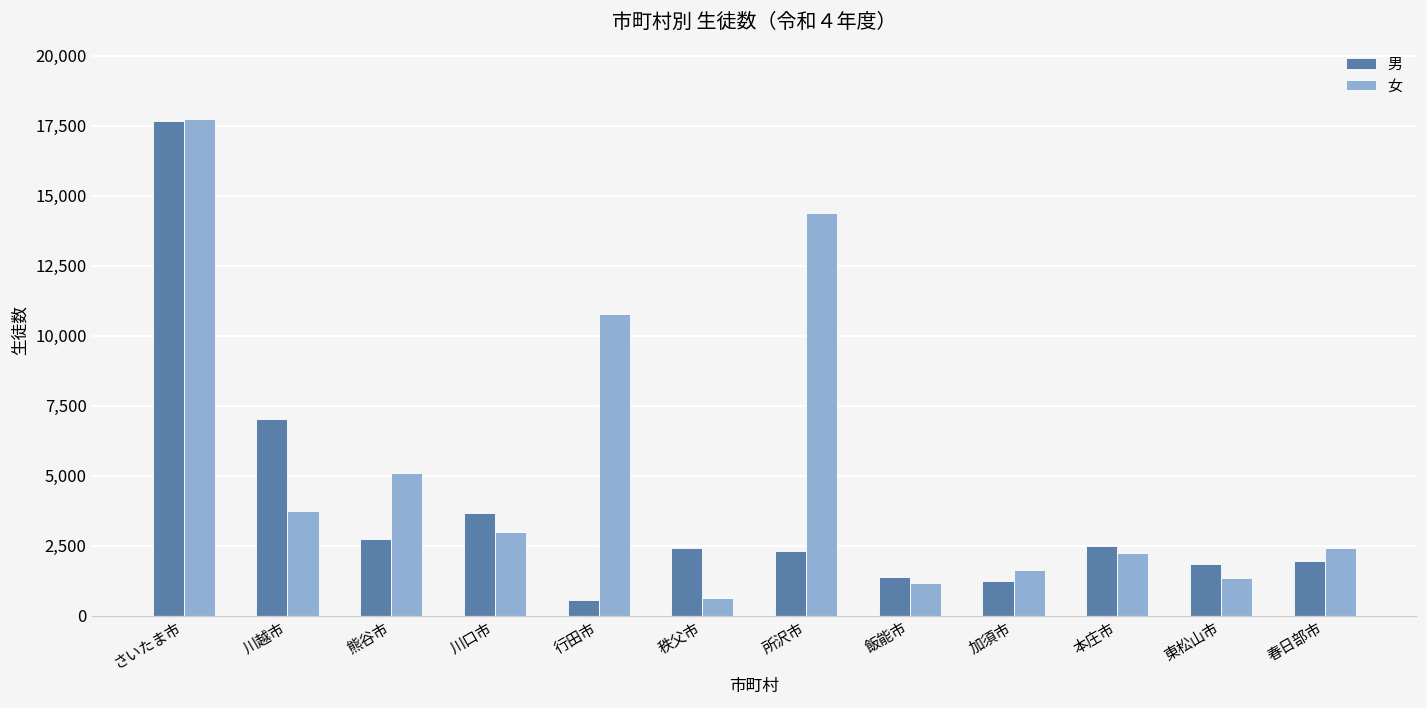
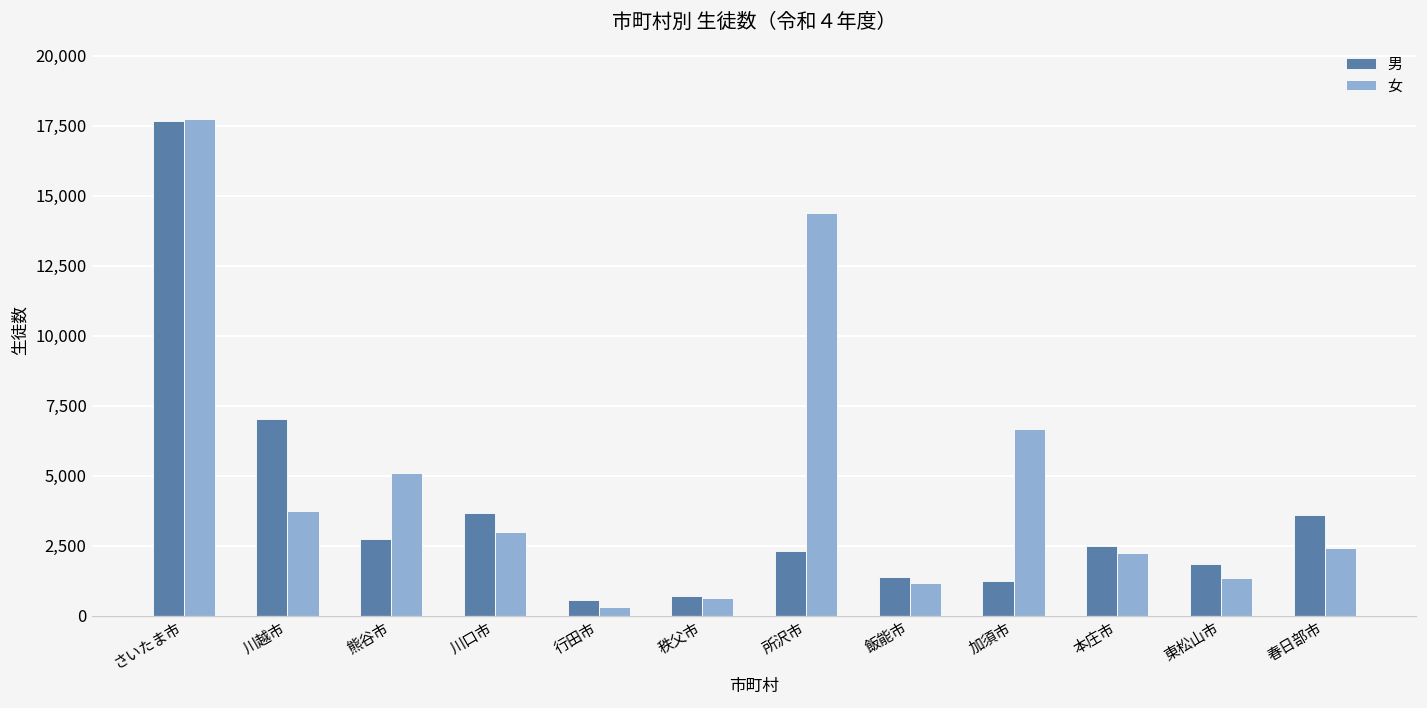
女, 行田市: 10,800 -> 300
男, 秩父市: 2,400 -> 700
女, 加須市: 1,600 -> 6,700
男, 春日部市: 1,900 -> 3,600
